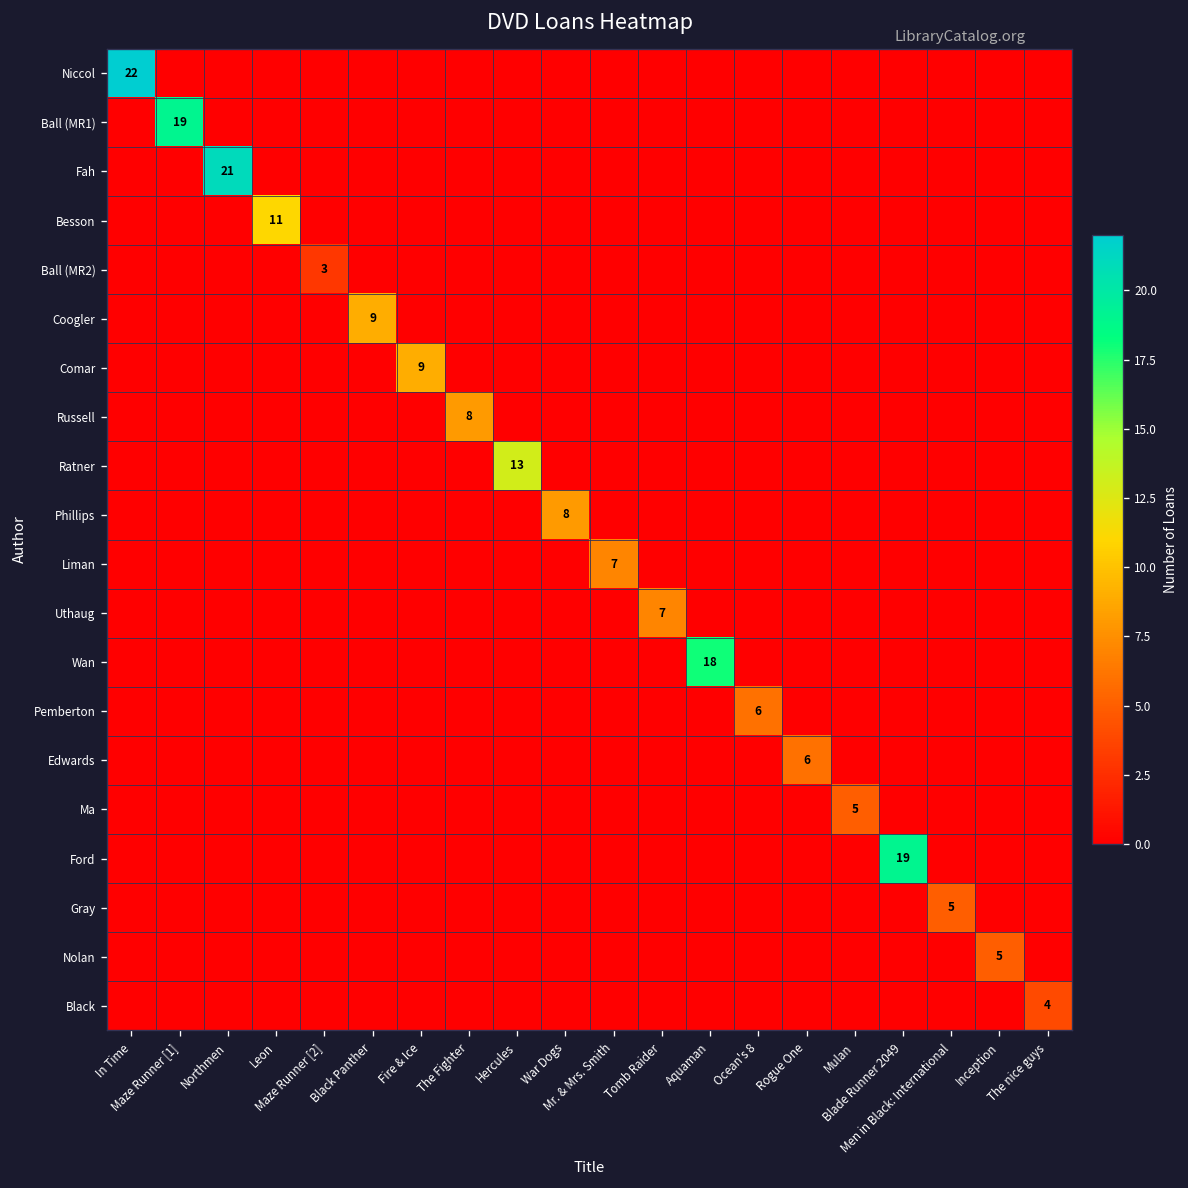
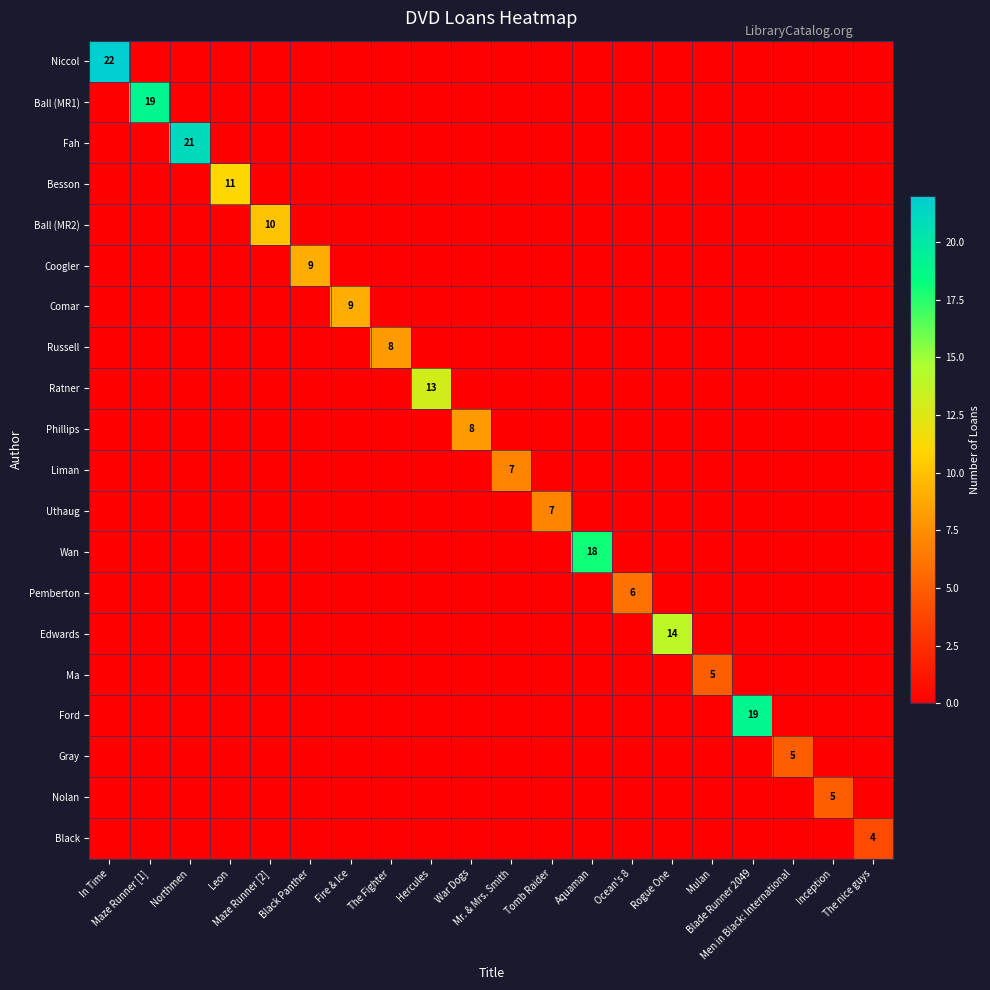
Ball (MR2), Maze Runner [2]: 3 -> 10
Edwards, Rogue One: 6 -> 14
